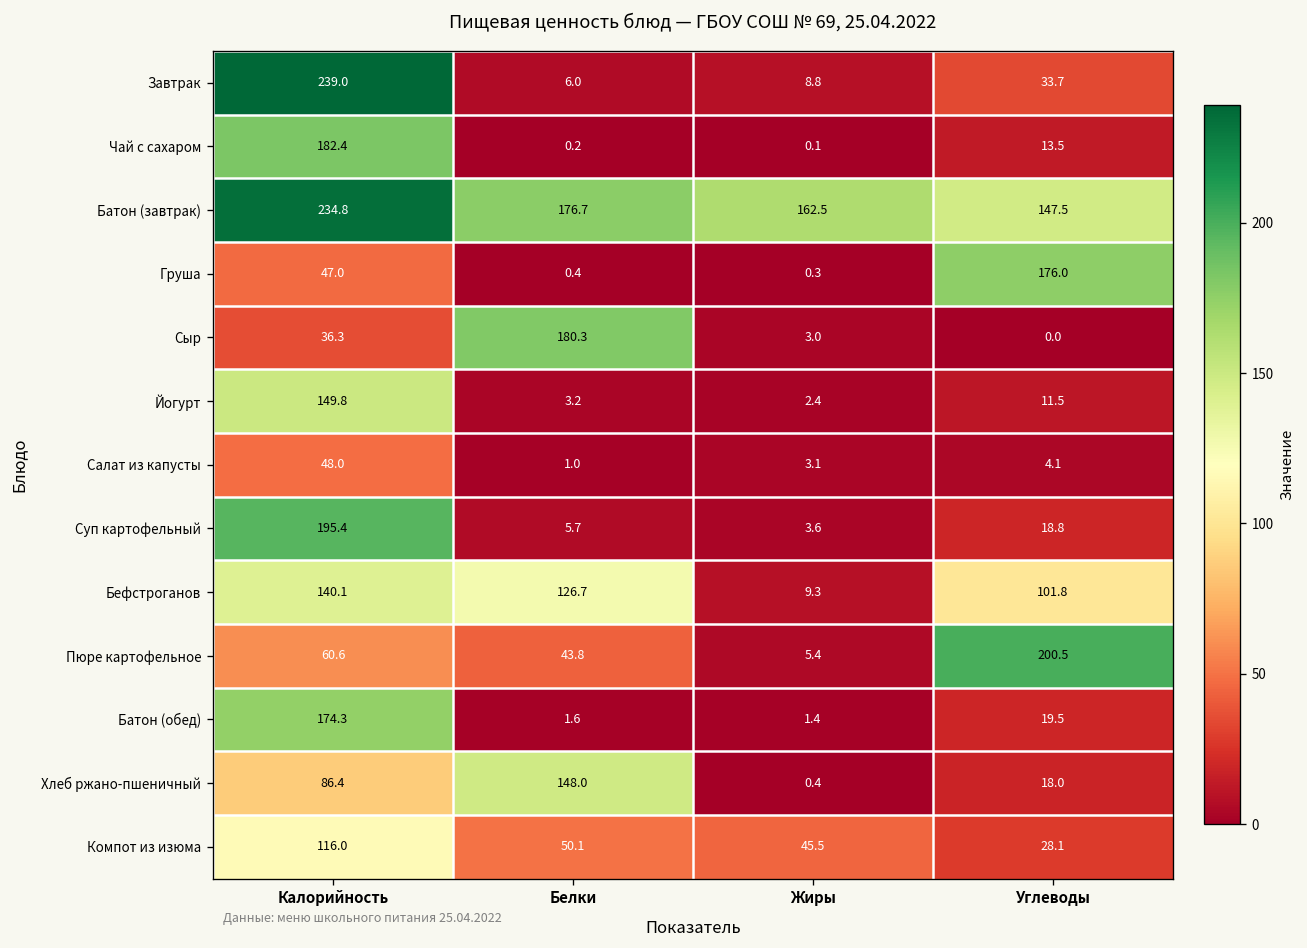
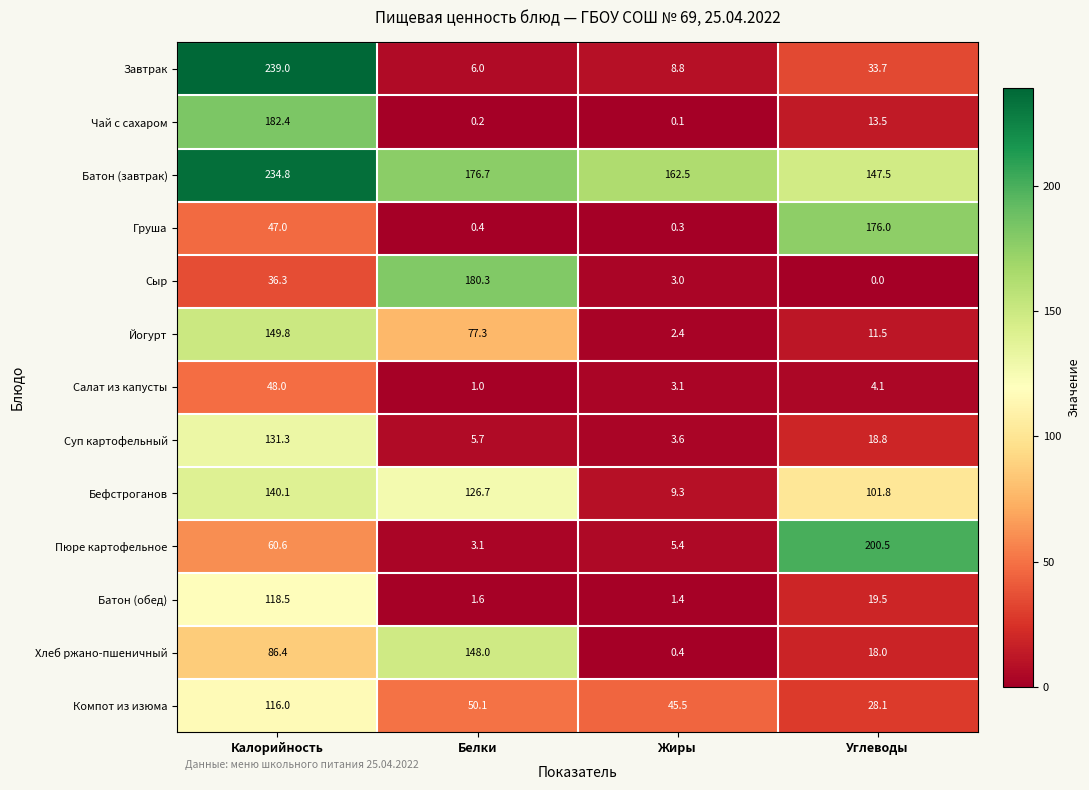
Йогурт, Белки: 3.2 -> 77.3
Суп картофельный, Калорийность: 195.4 -> 131.3
Пюре картофельное, Белки: 43.8 -> 3.1
Батон (обед), Калорийность: 174.3 -> 118.5
